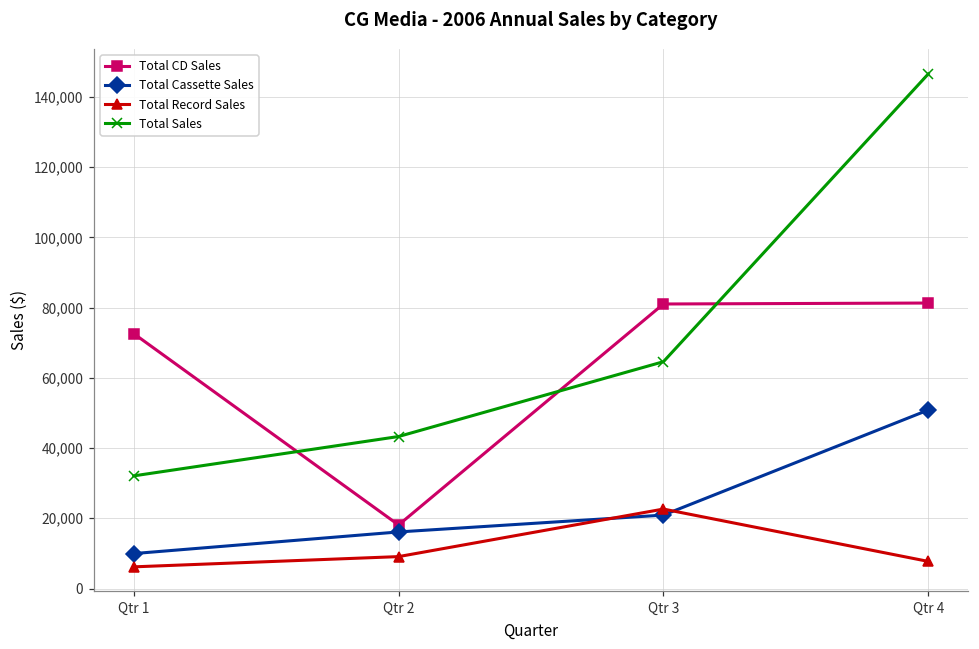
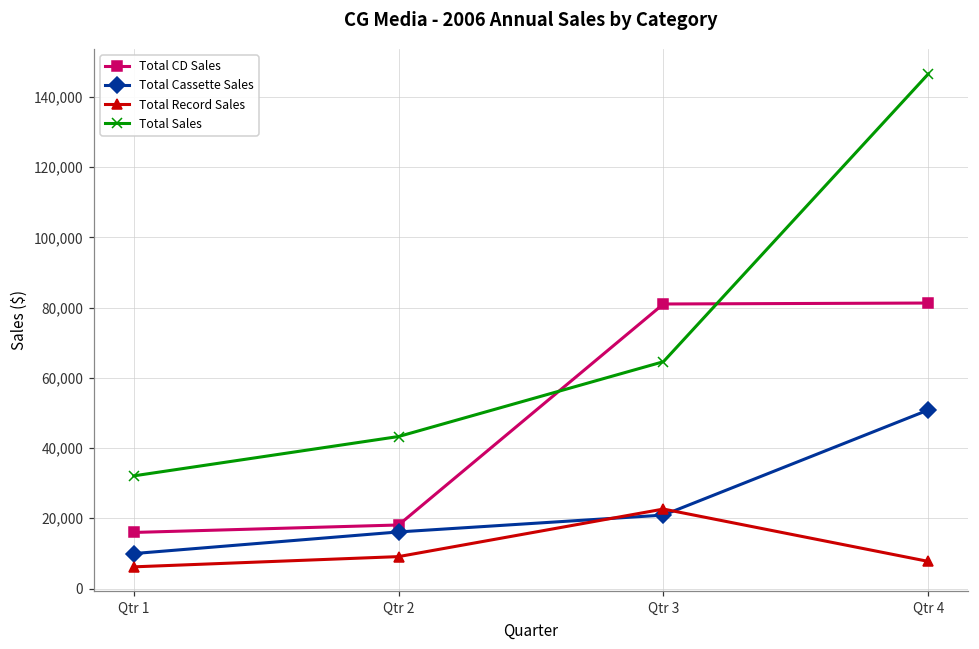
Total CD Sales, Qtr 1: 73,000 -> 16,000
